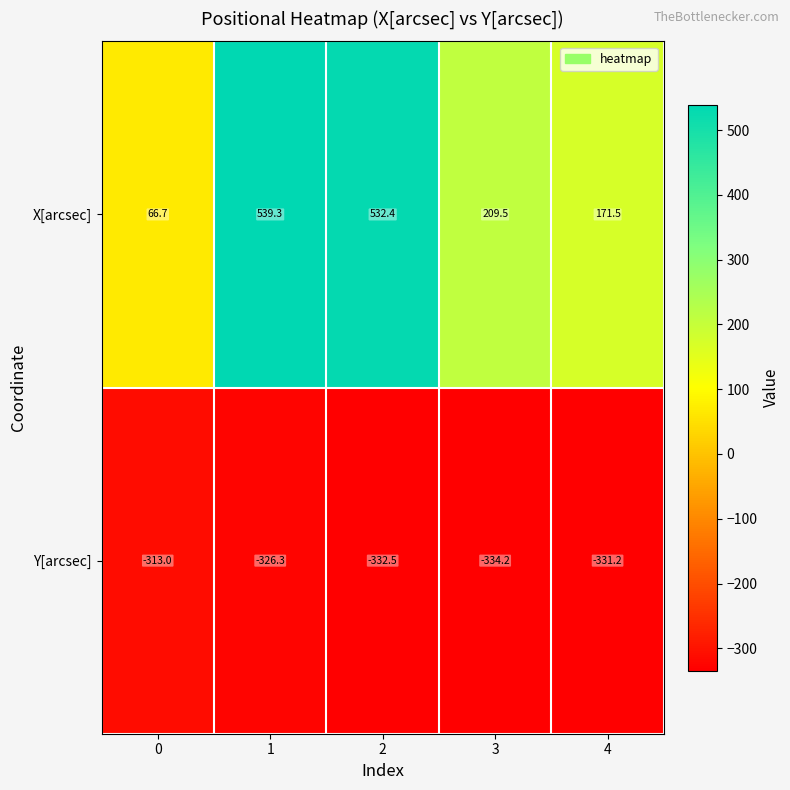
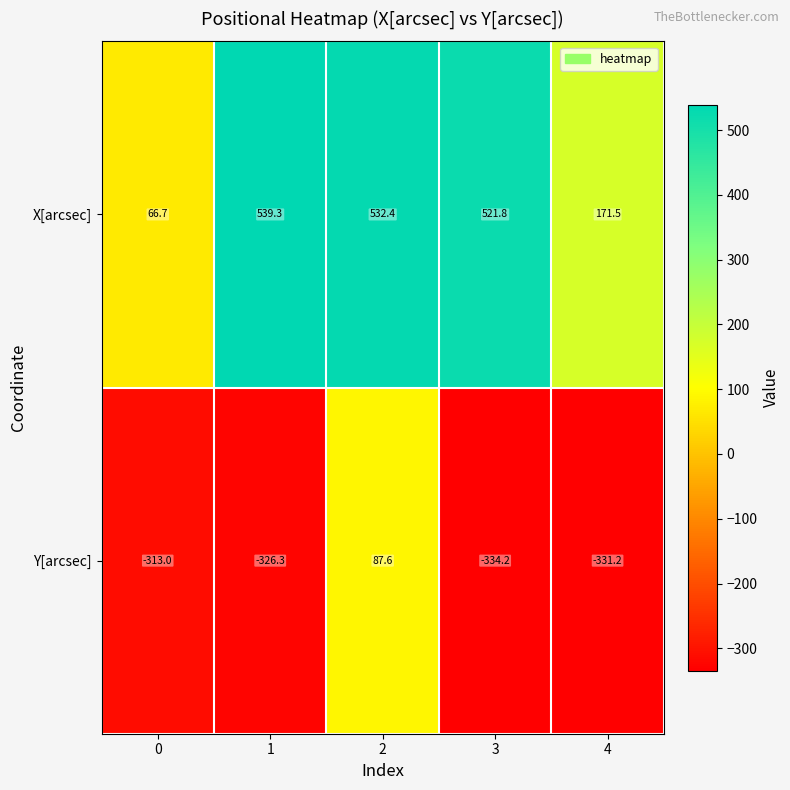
X[arcsec], 3: 209.5 -> 521.8
Y[arcsec], 2: -332.5 -> 87.6
